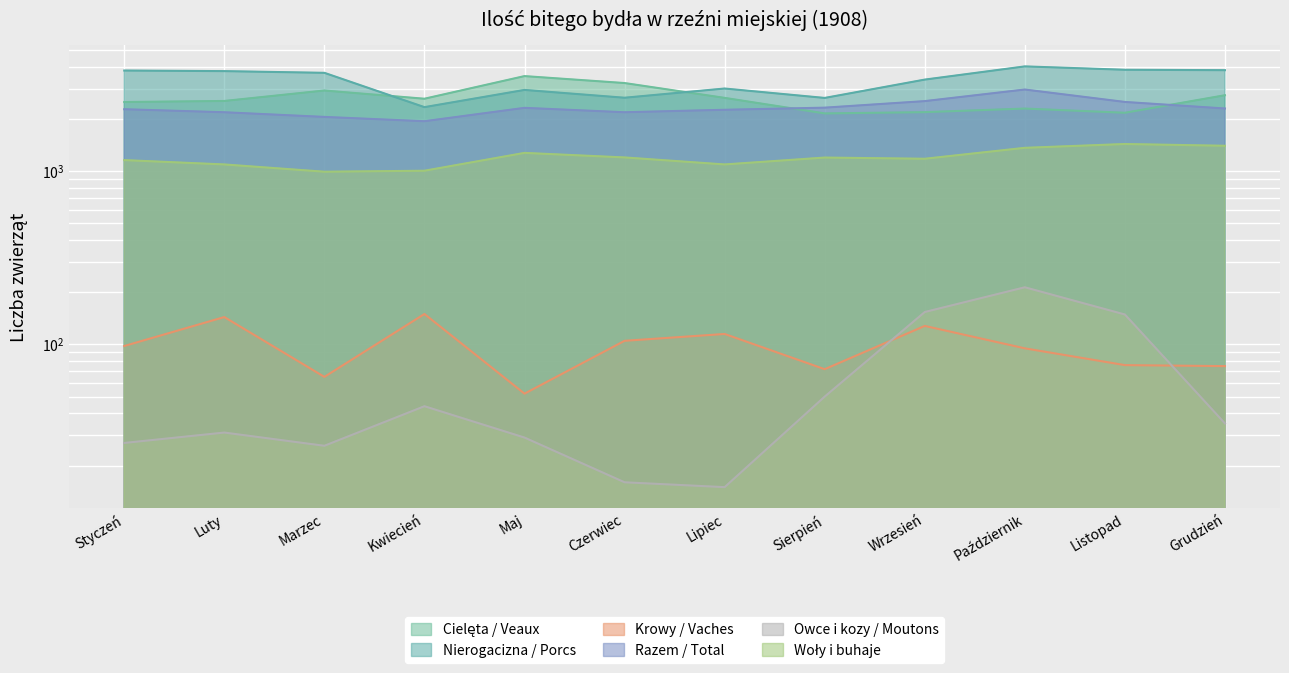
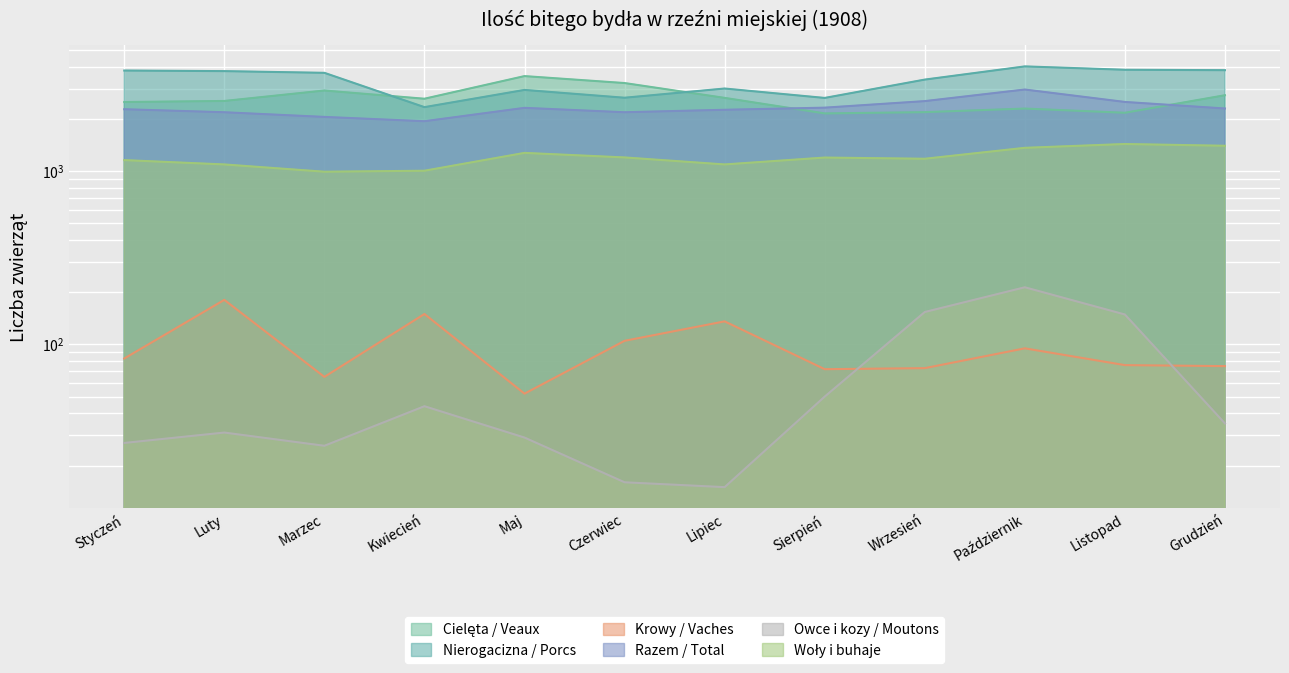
Krowy / Vaches, Styczeń: 100 -> 80
Krowy / Vaches, Luty: 140 -> 180
Krowy / Vaches, Lipiec: 120 -> 140
Krowy / Vaches, Wrzesień: 130 -> 73
